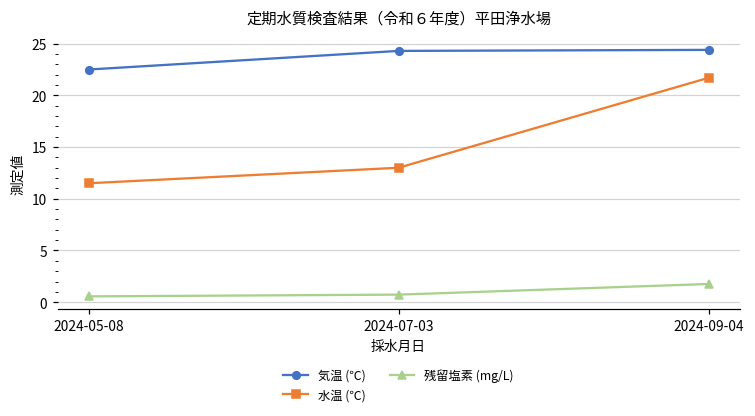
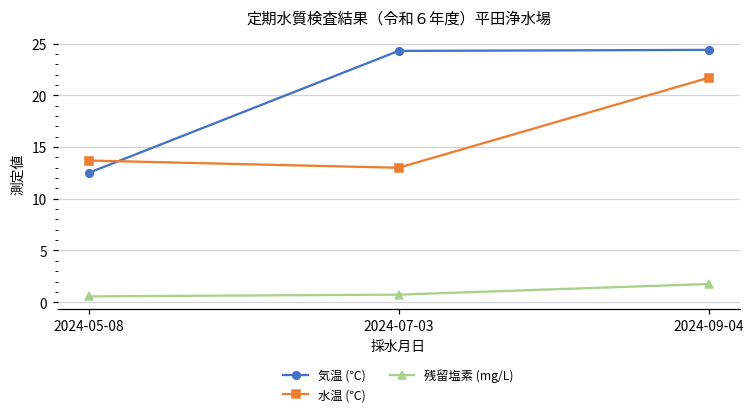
気温 (℃), 2024-05-08: 23 -> 13
水温 (℃), 2024-05-08: 12 -> 14
